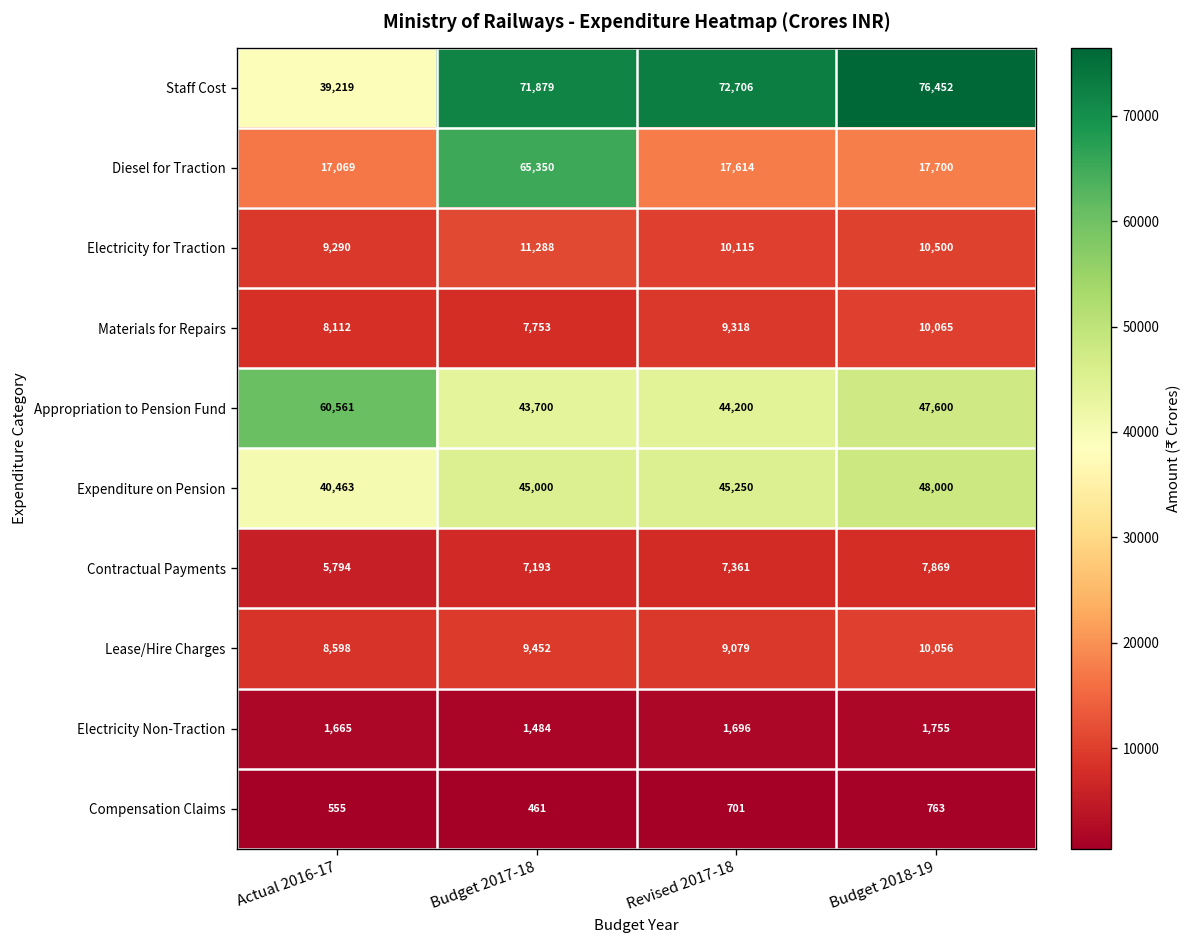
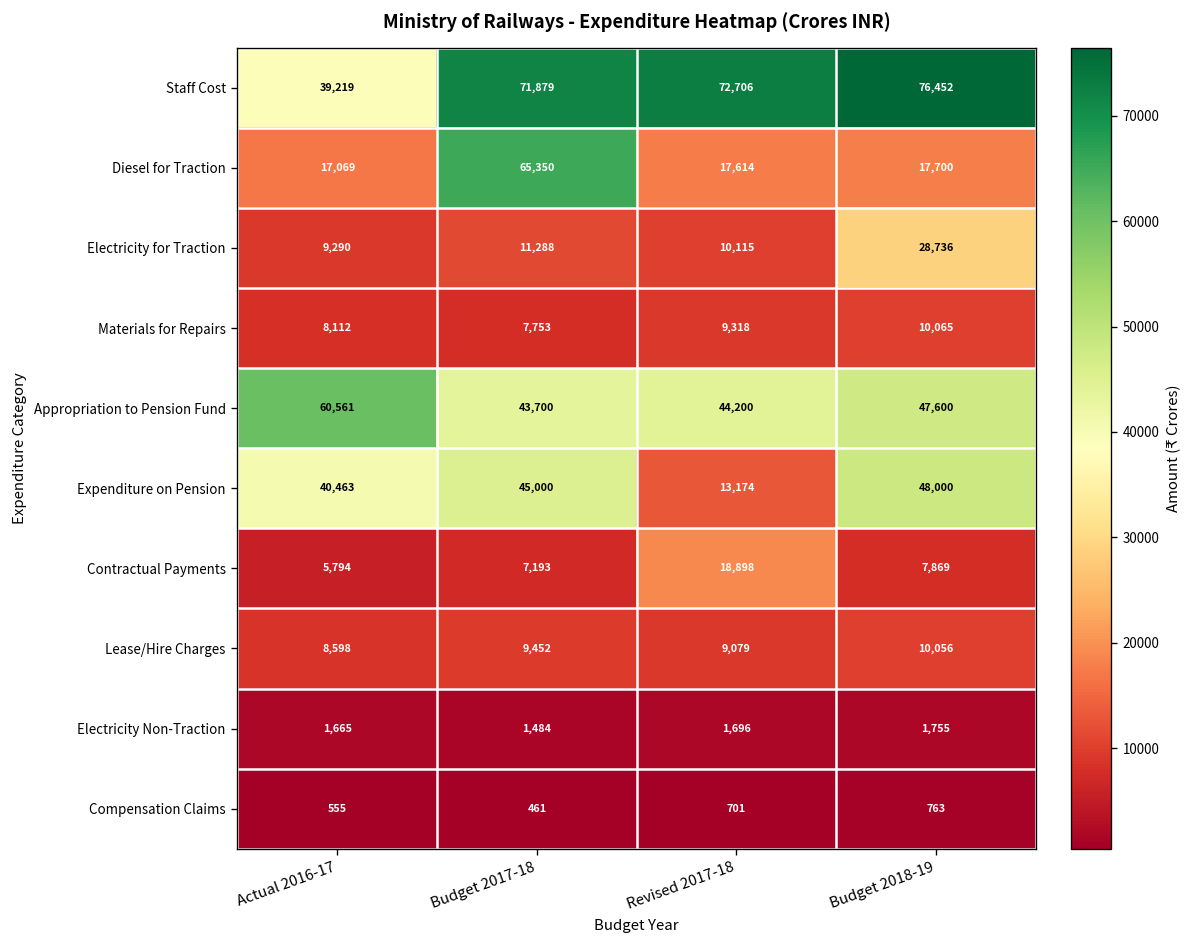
Electricity for Traction, Budget 2018-19: 10,500 -> 28,736
Expenditure on Pension, Revised 2017-18: 45,250 -> 13,174
Contractual Payments, Revised 2017-18: 7,361 -> 18,898
